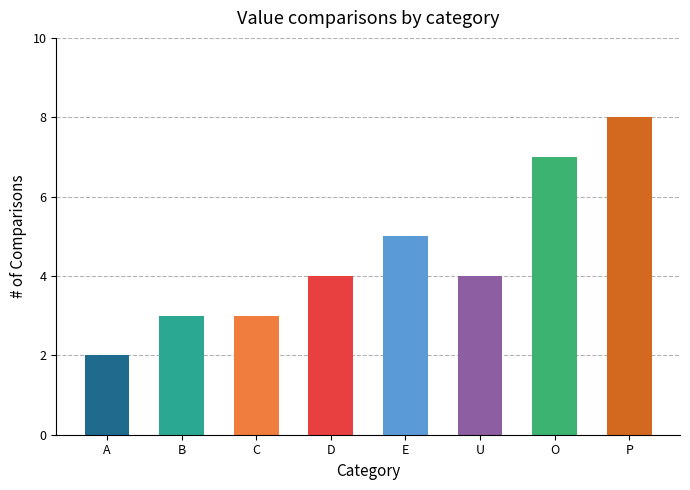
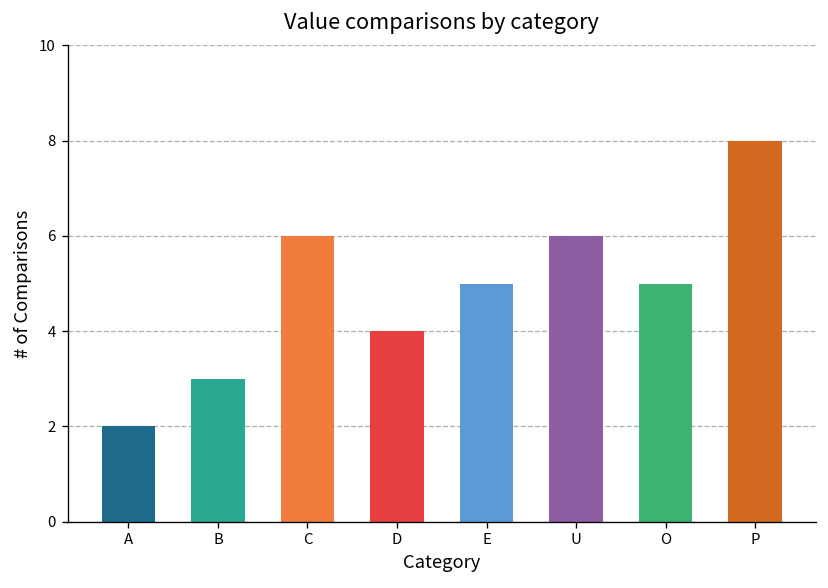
C: 3 -> 6
U: 4 -> 6
O: 7 -> 5
